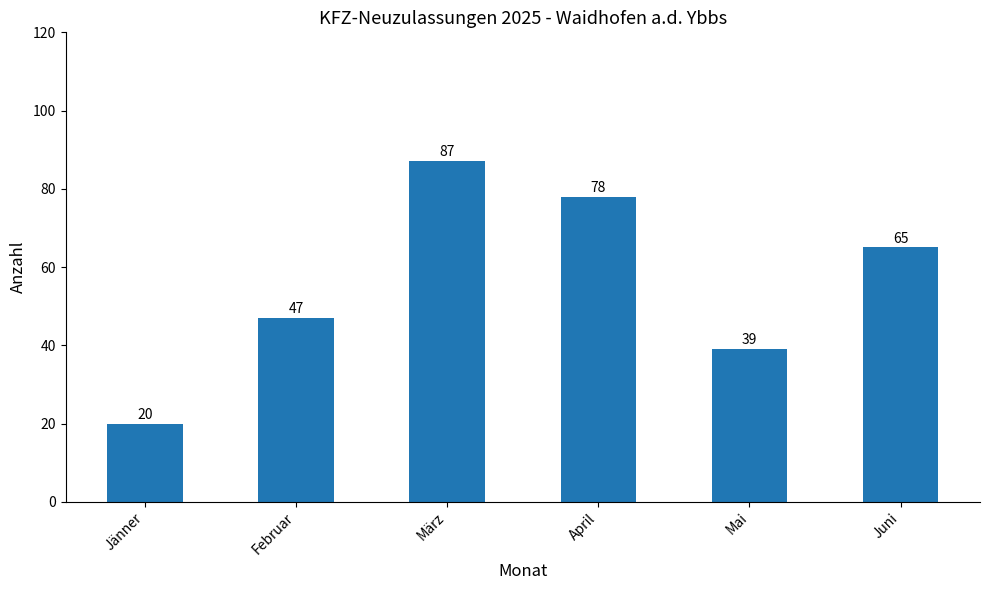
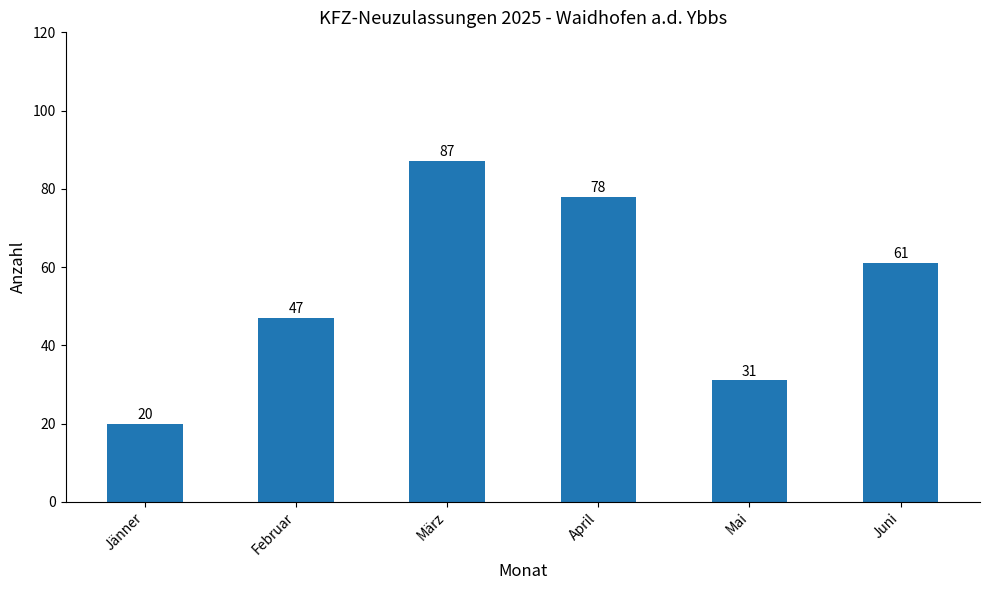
Mai: 39 -> 31
Juni: 65 -> 61
